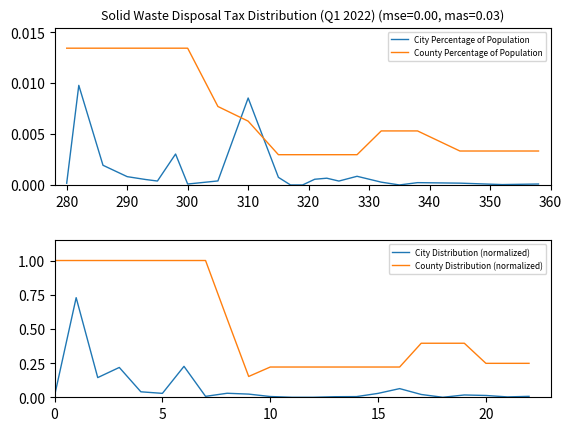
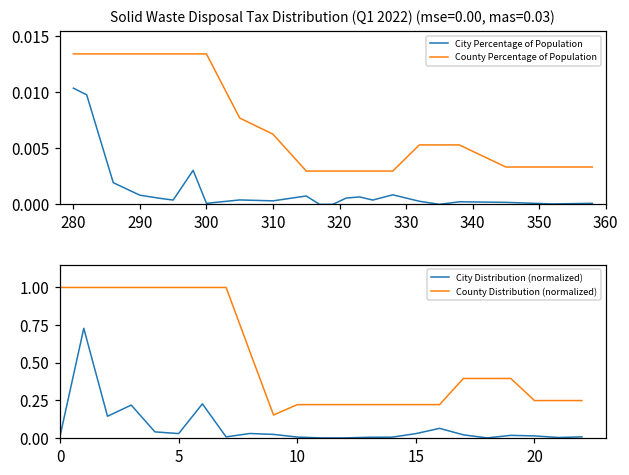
Solid Waste Disposal Tax Distribution (Q1 2022) (mse=0.00, mas=0.03), City Percentage of Population, 280: 0.0002 -> 0.0104
Solid Waste Disposal Tax Distribution (Q1 2022) (mse=0.00, mas=0.03), City Percentage of Population, 310: 0.0085 -> 0.0003
